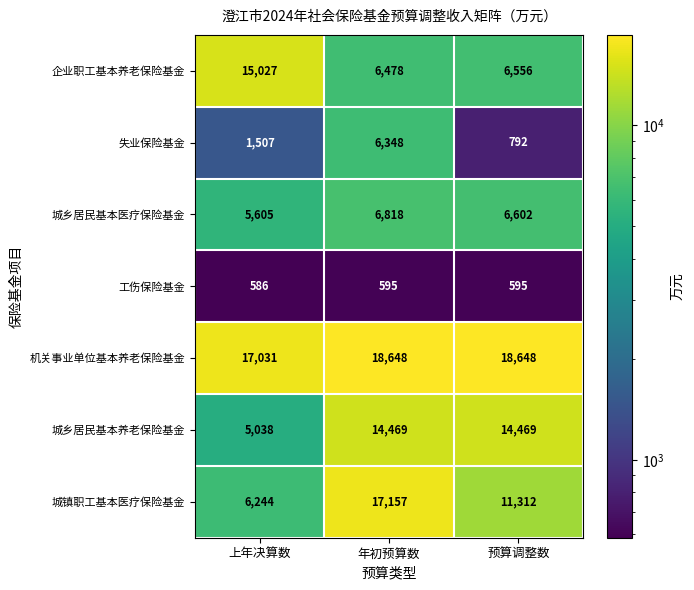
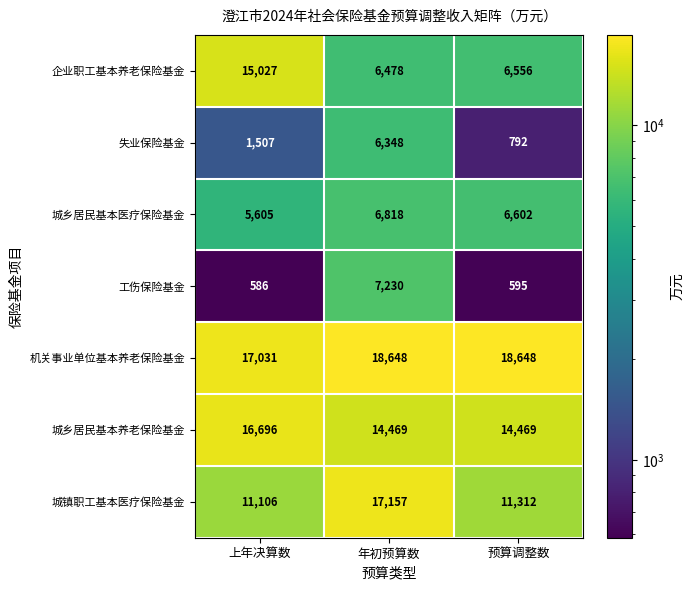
工伤保险基金, 年初预算数: 595 -> 7,230
城乡居民基本养老保险基金, 上年决算数: 5,038 -> 16,696
城镇职工基本医疗保险基金, 上年决算数: 6,244 -> 11,106
